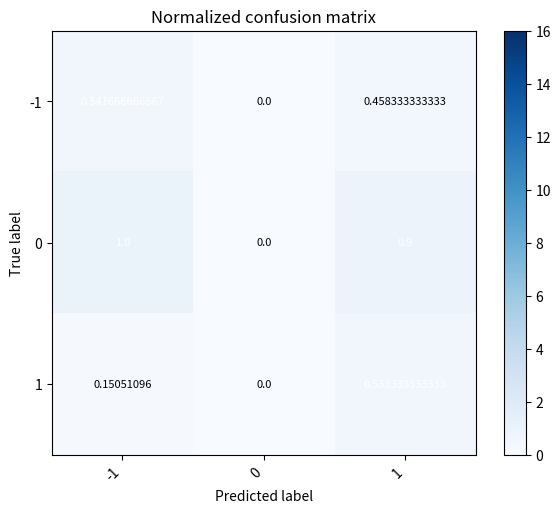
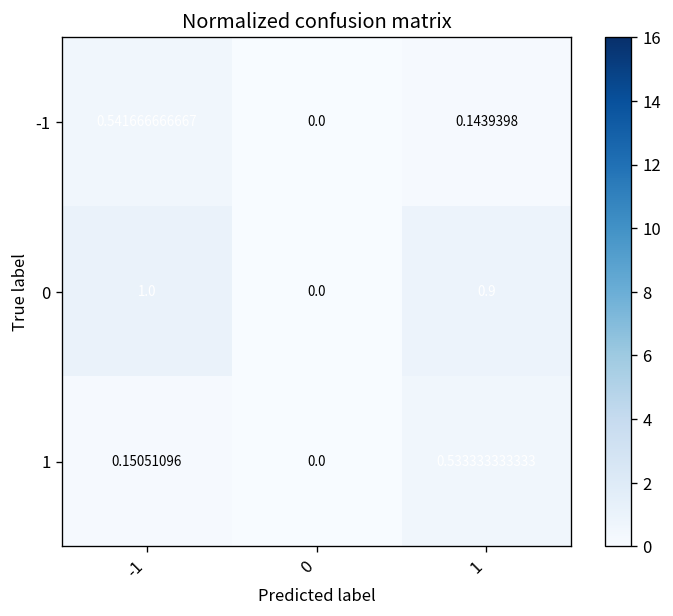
-1, 1: 0.458333333333 -> 0.1439398
